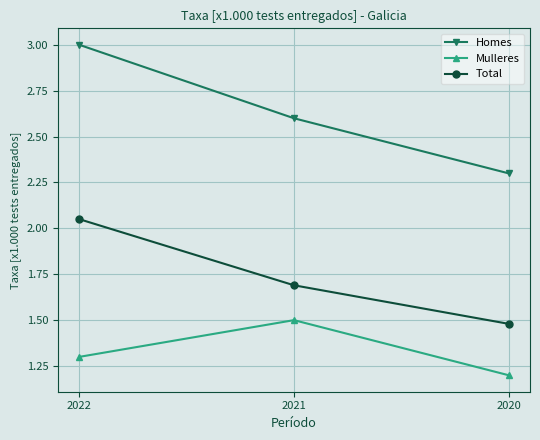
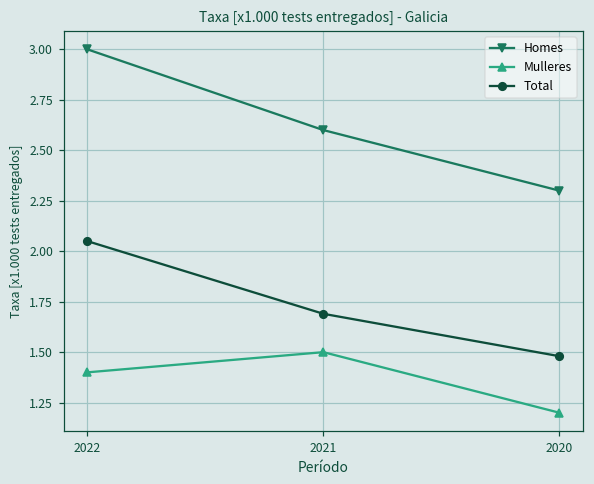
Mulleres, 2022: 1.3 -> 1.4
